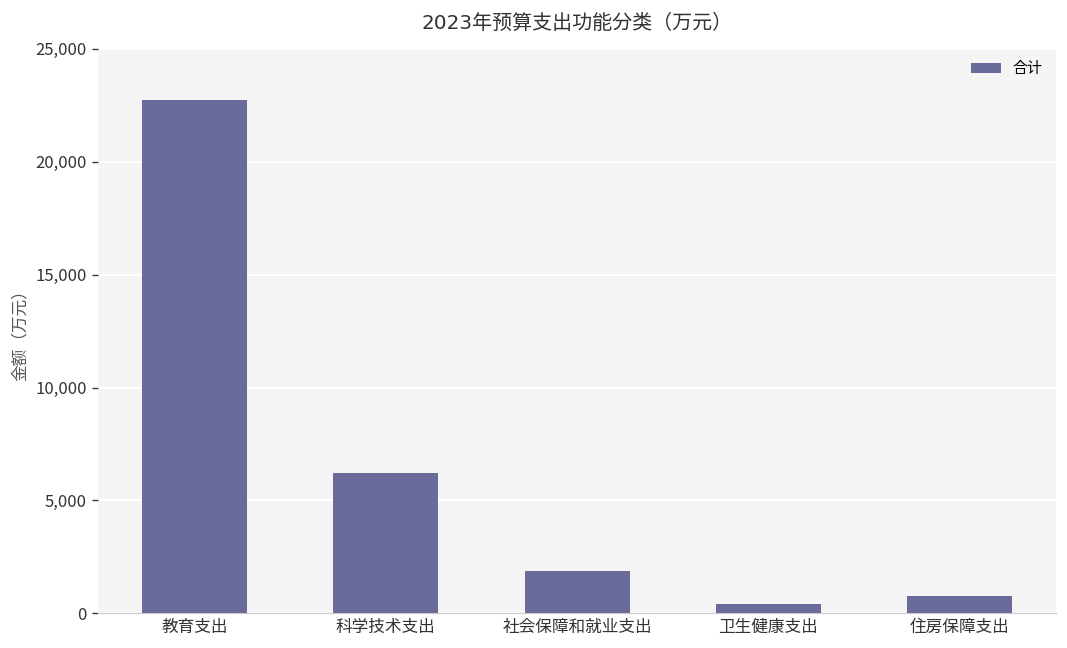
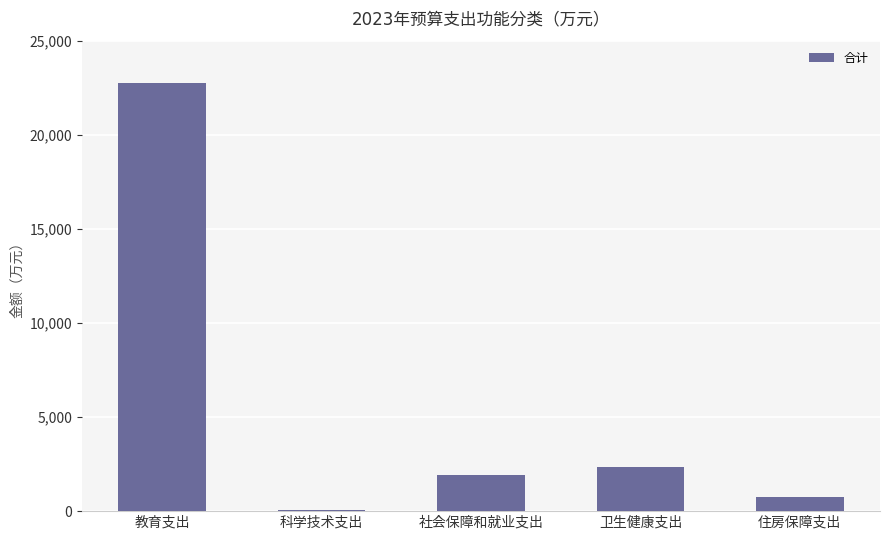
科学技术支出: 6,200 -> 100
卫生健康支出: 400 -> 2,300
